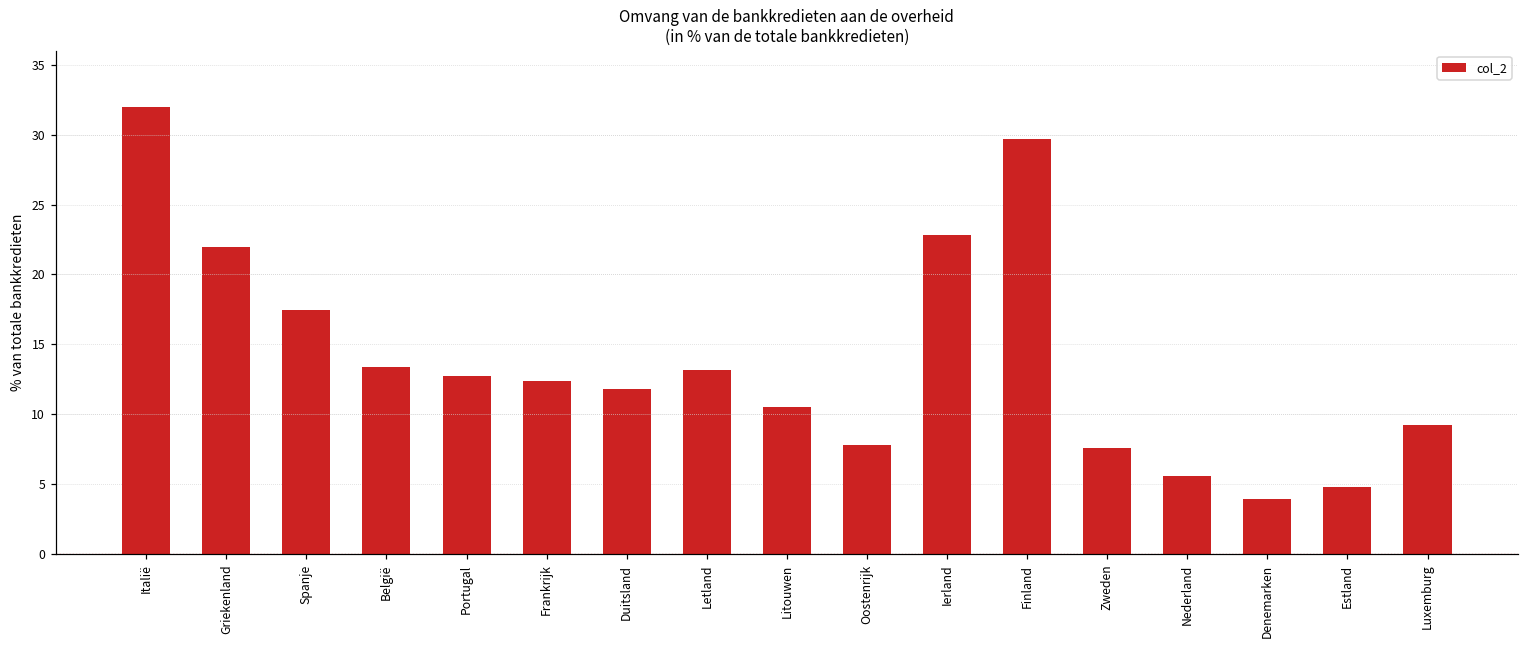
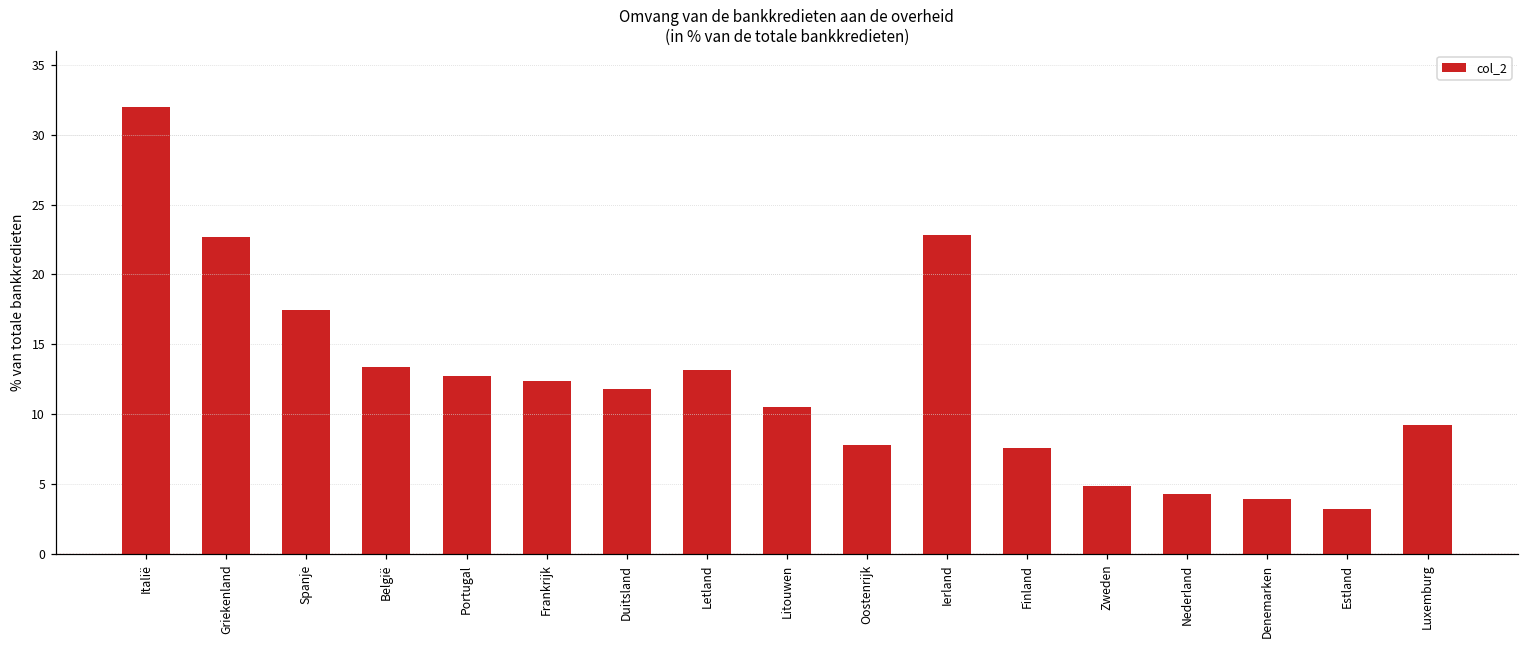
Griekenland: 22.0 -> 22.7
Finland: 29.7 -> 7.6
Zweden: 7.6 -> 4.9
Nederland: 5.6 -> 4.3
Estland: 4.8 -> 3.2
